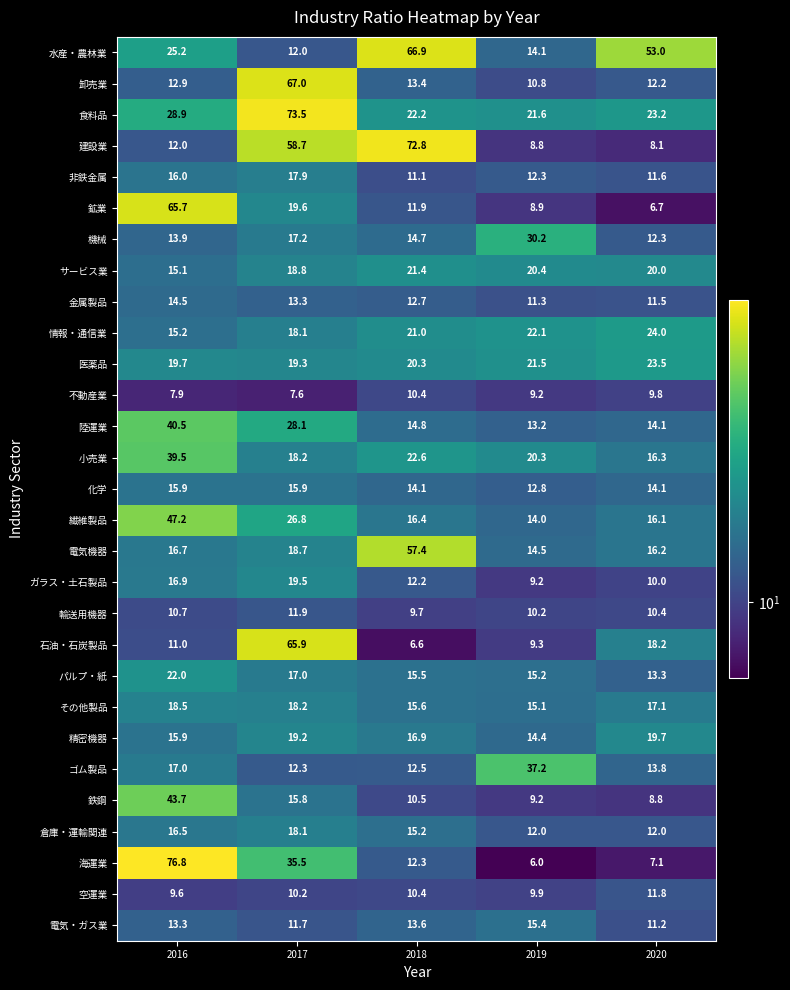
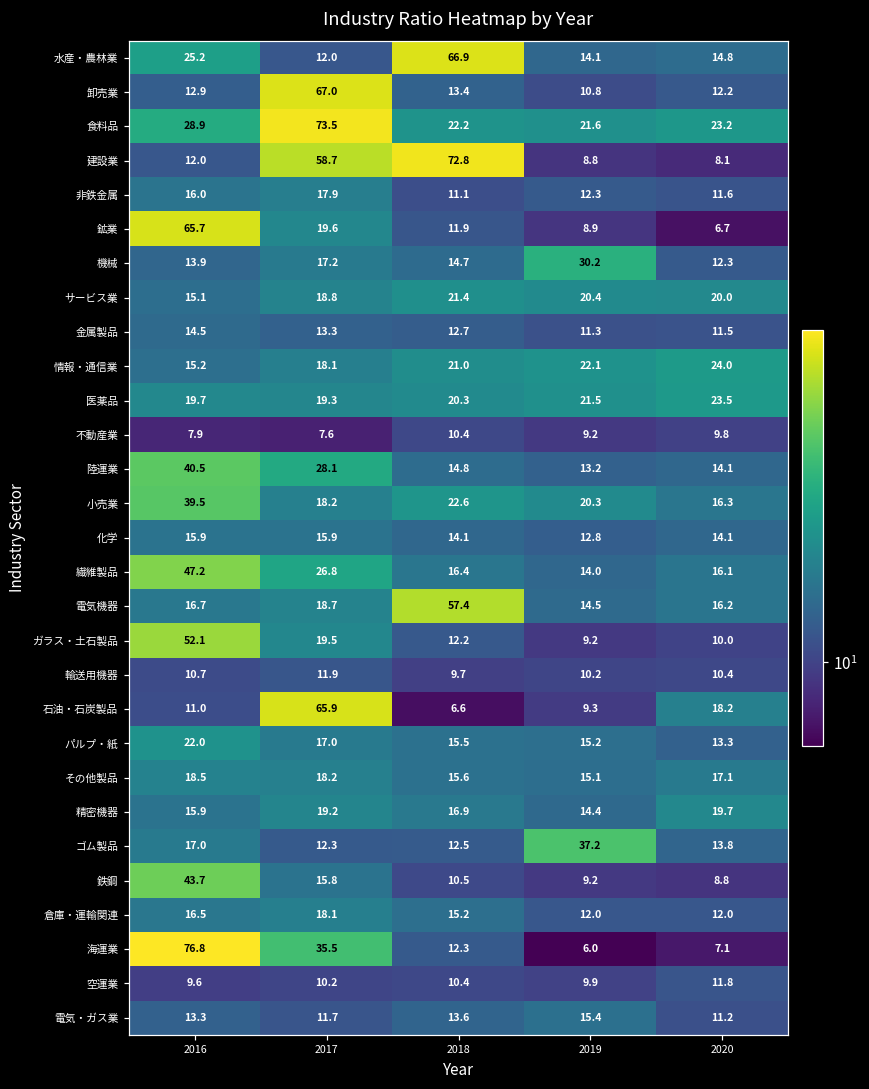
水産・農林業, 2020: 53.0 -> 14.8
ガラス・土石製品, 2016: 16.9 -> 52.1
